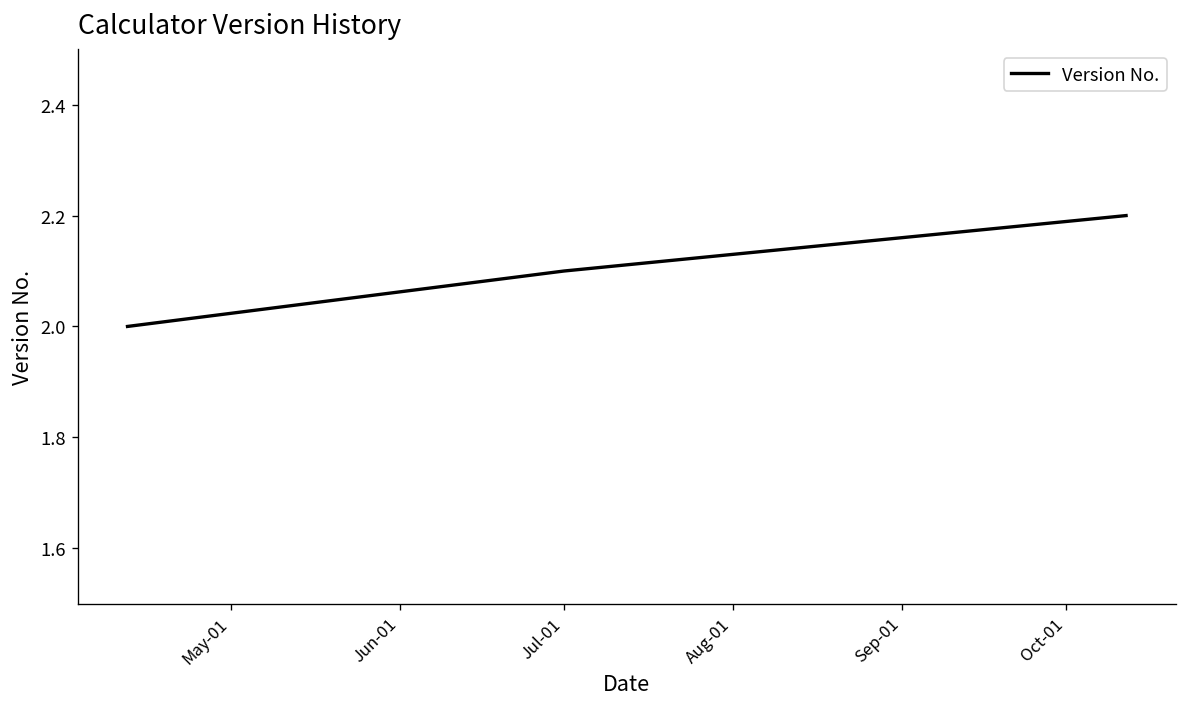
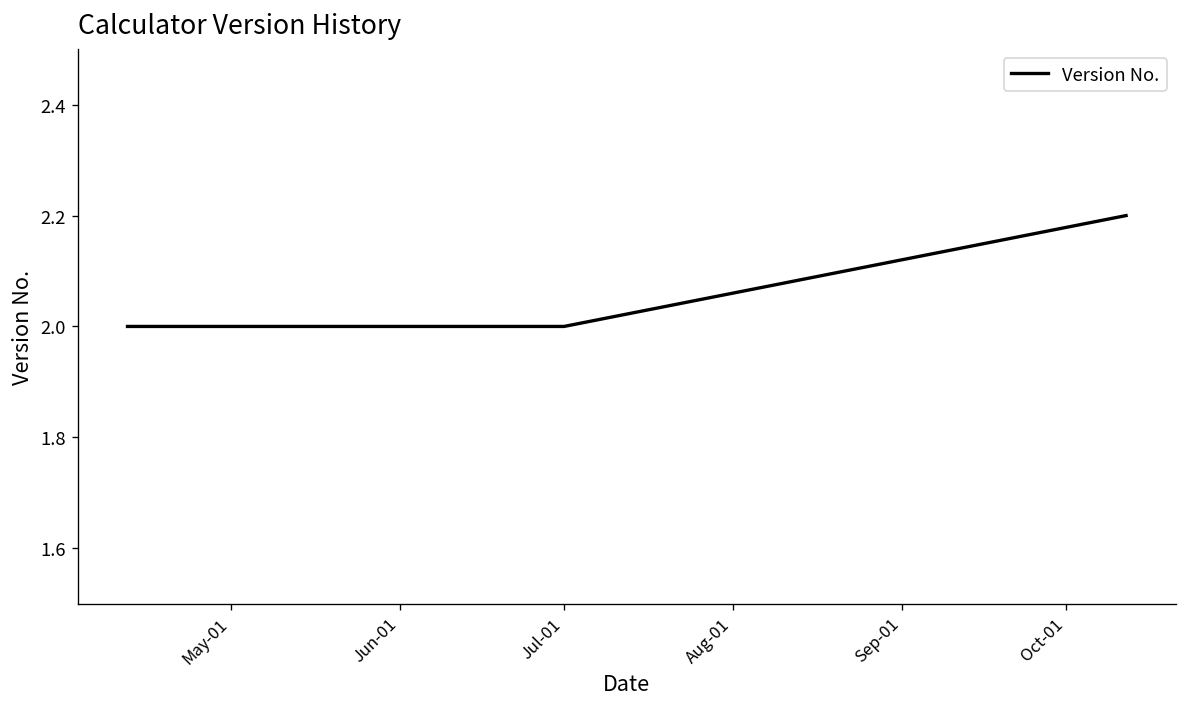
Jul-01: 2.1 -> 2.0
